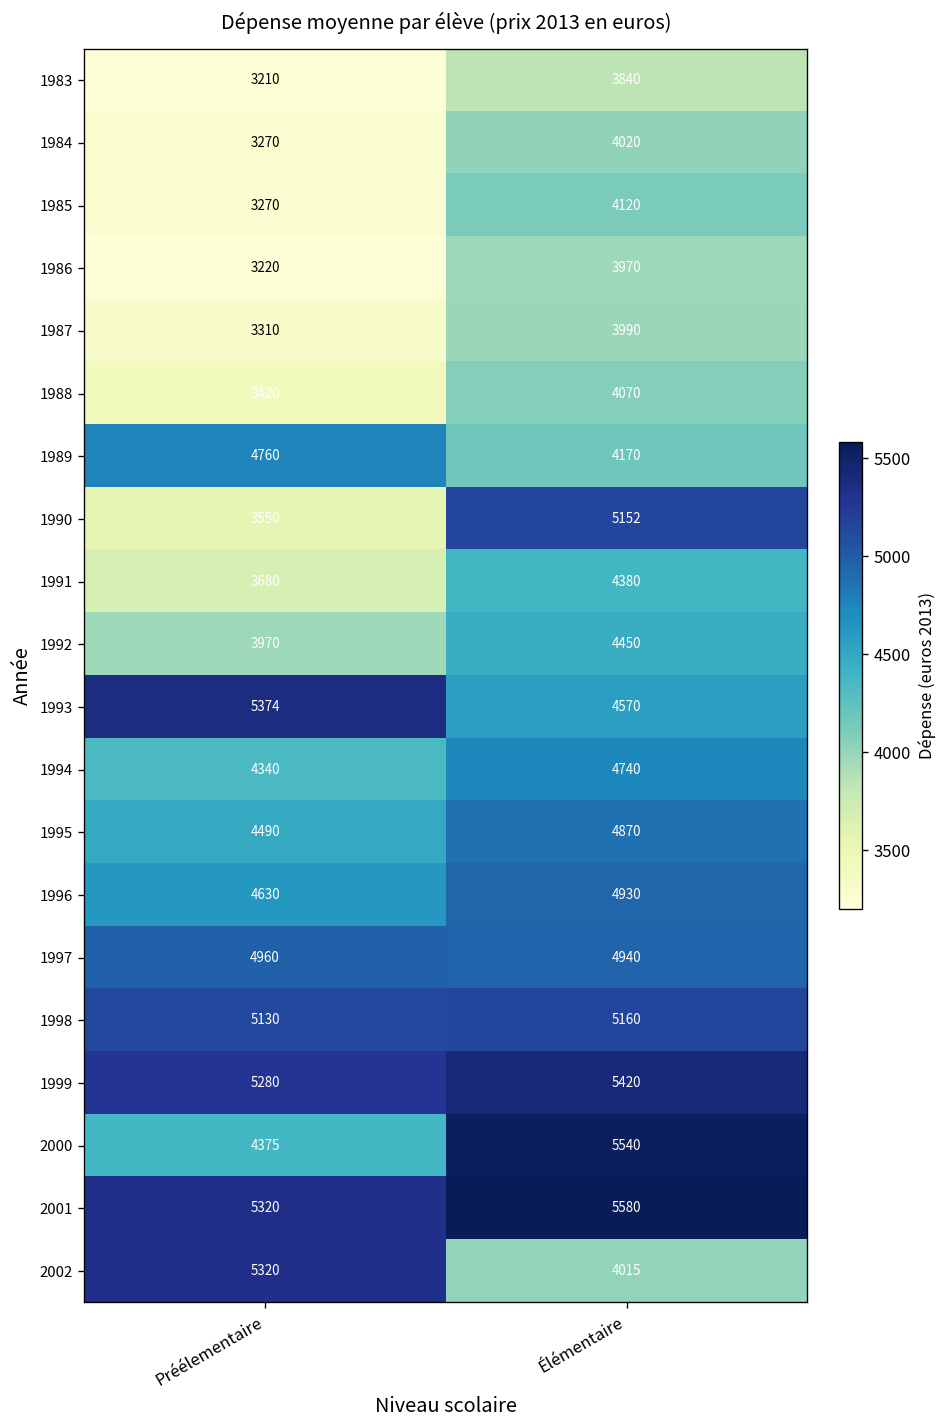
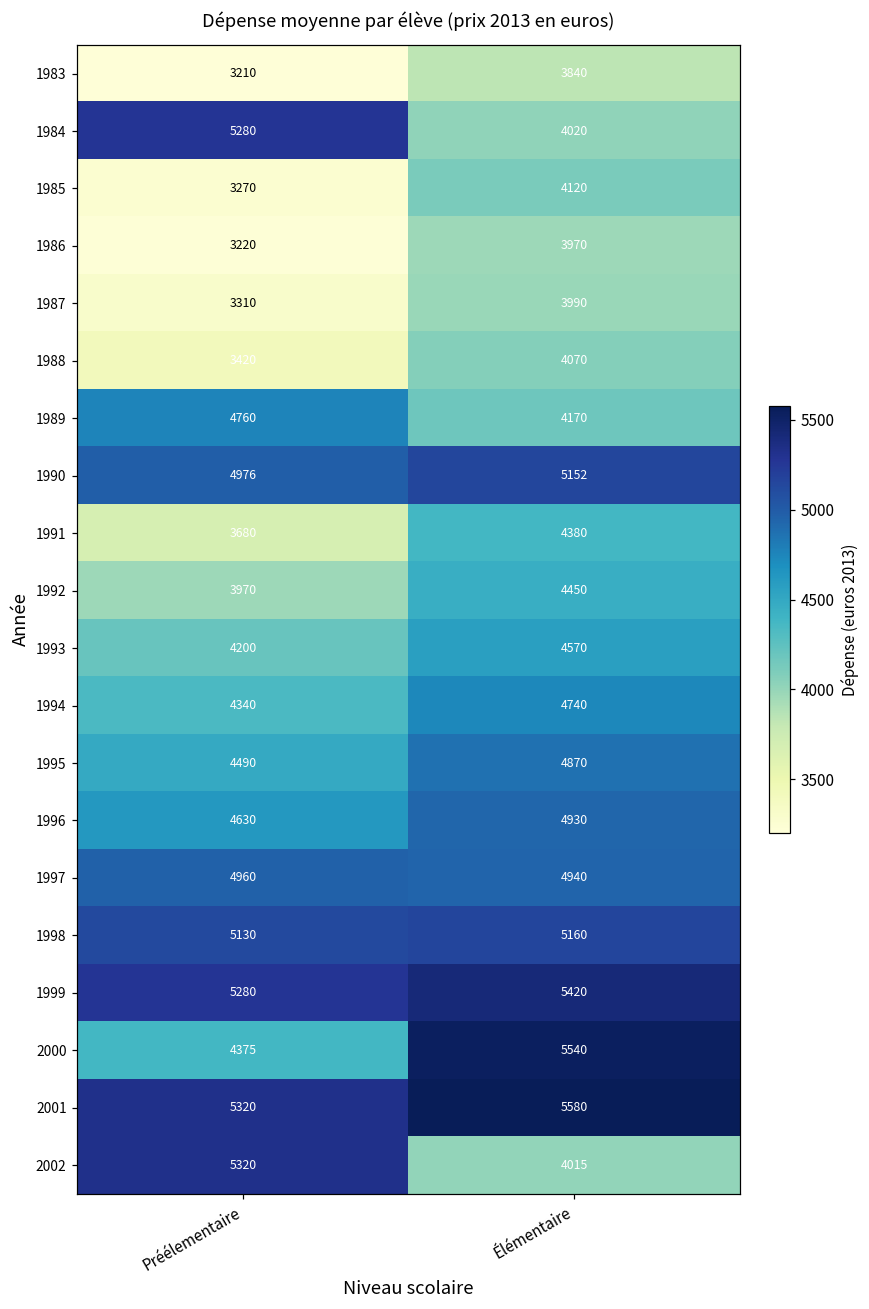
1984, Préélementaire: 3270 -> 5280
1990, Préélementaire: 3550 -> 4976
1993, Préélementaire: 5374 -> 4200
